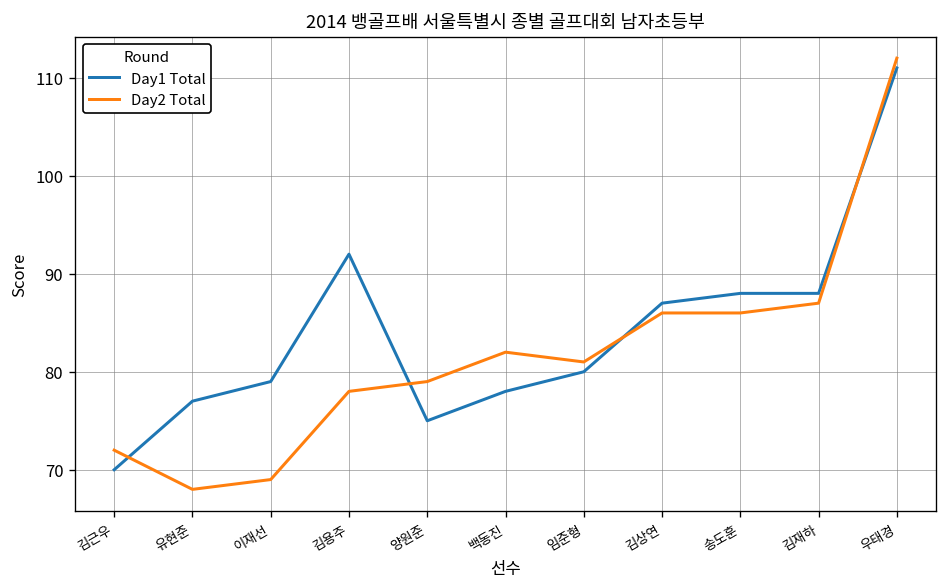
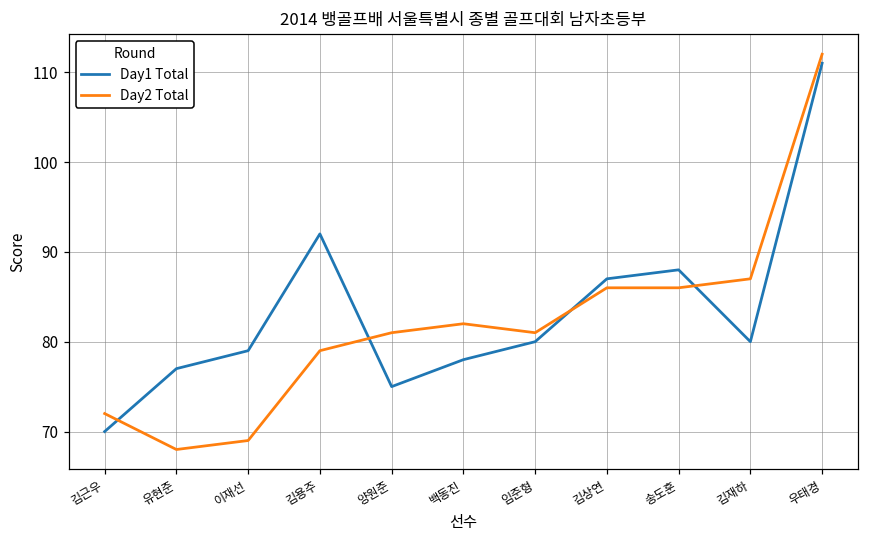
Day2 Total, 김용주: 78 -> 79
Day2 Total, 양원준: 79 -> 81
Day1 Total, 김재하: 88 -> 80
